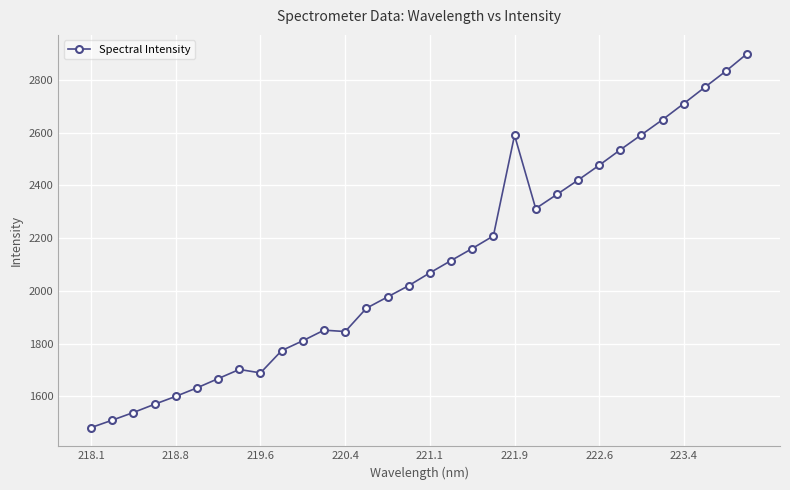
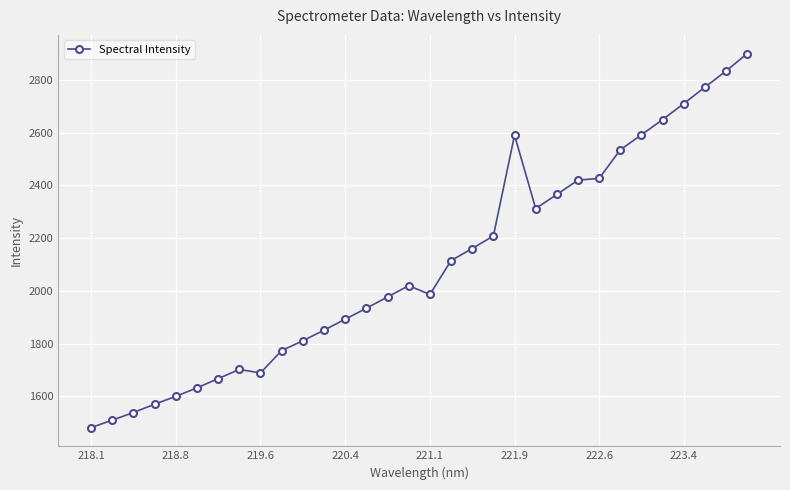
220.4: 1850 -> 1890
221.1: 2070 -> 1990
222.6: 2480 -> 2430
